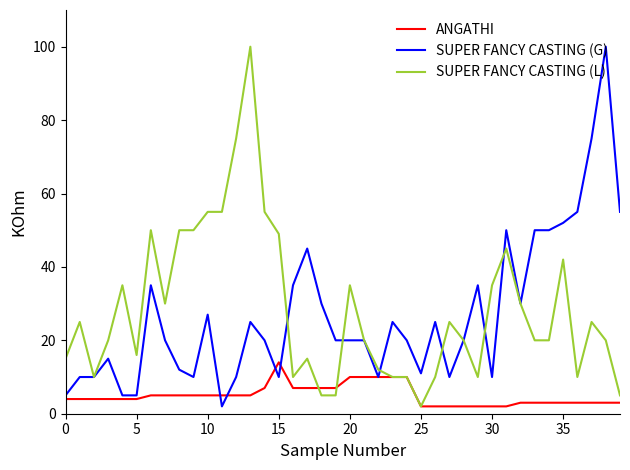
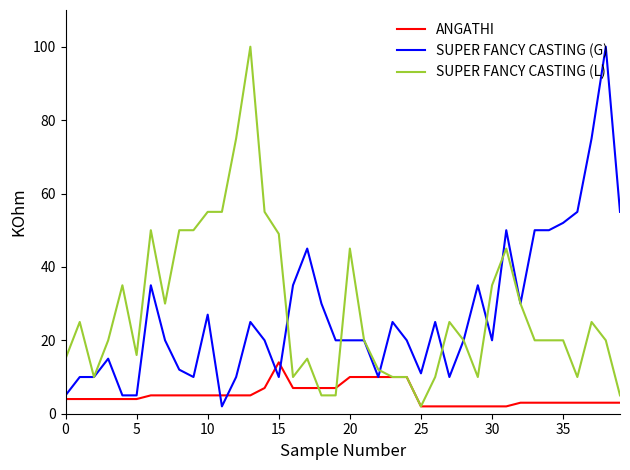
SUPER FANCY CASTING (L), 20: 35 -> 45
SUPER FANCY CASTING (G), 30: 10 -> 20
SUPER FANCY CASTING (L), 35: 42 -> 20
